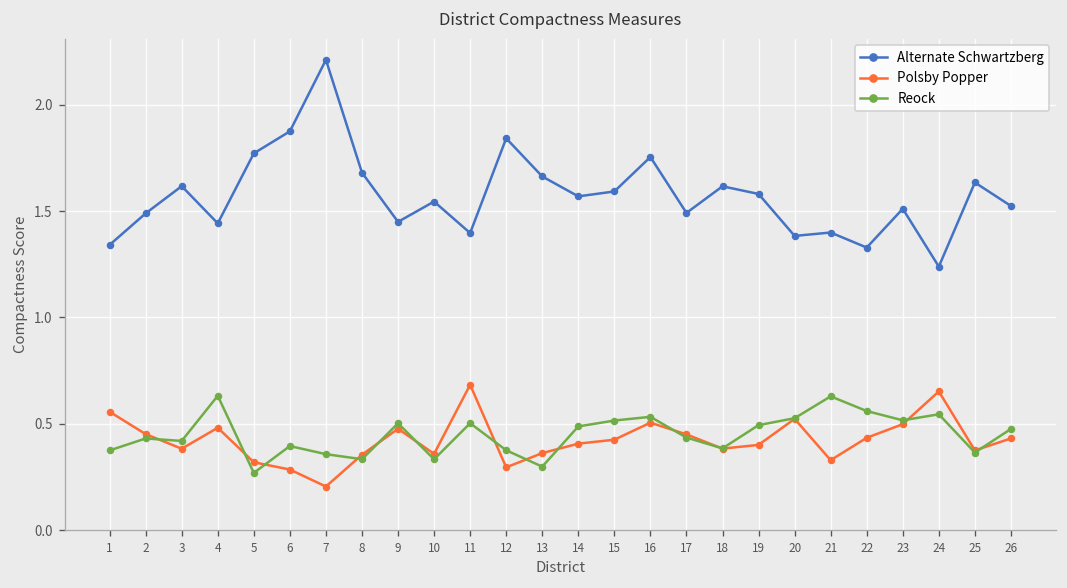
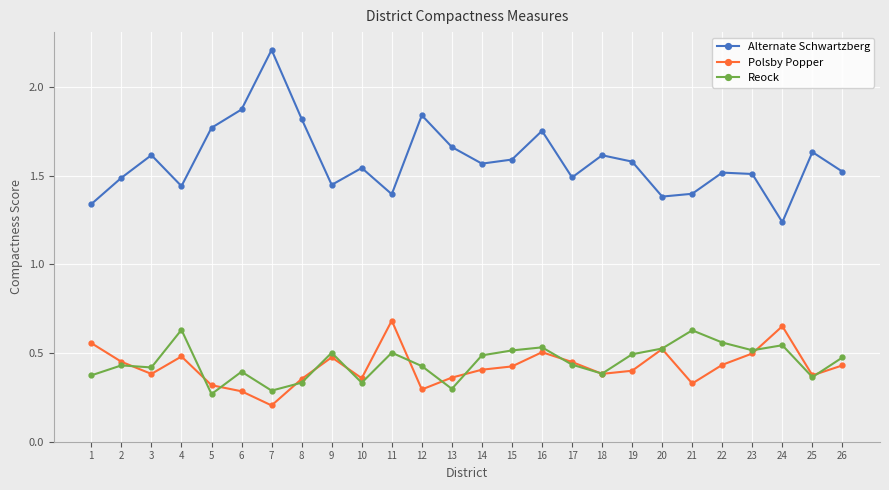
Reock, 7: 0.36 -> 0.29
Alternate Schwartzberg, 8: 1.68 -> 1.82
Reock, 12: 0.38 -> 0.43
Alternate Schwartzberg, 22: 1.33 -> 1.52
